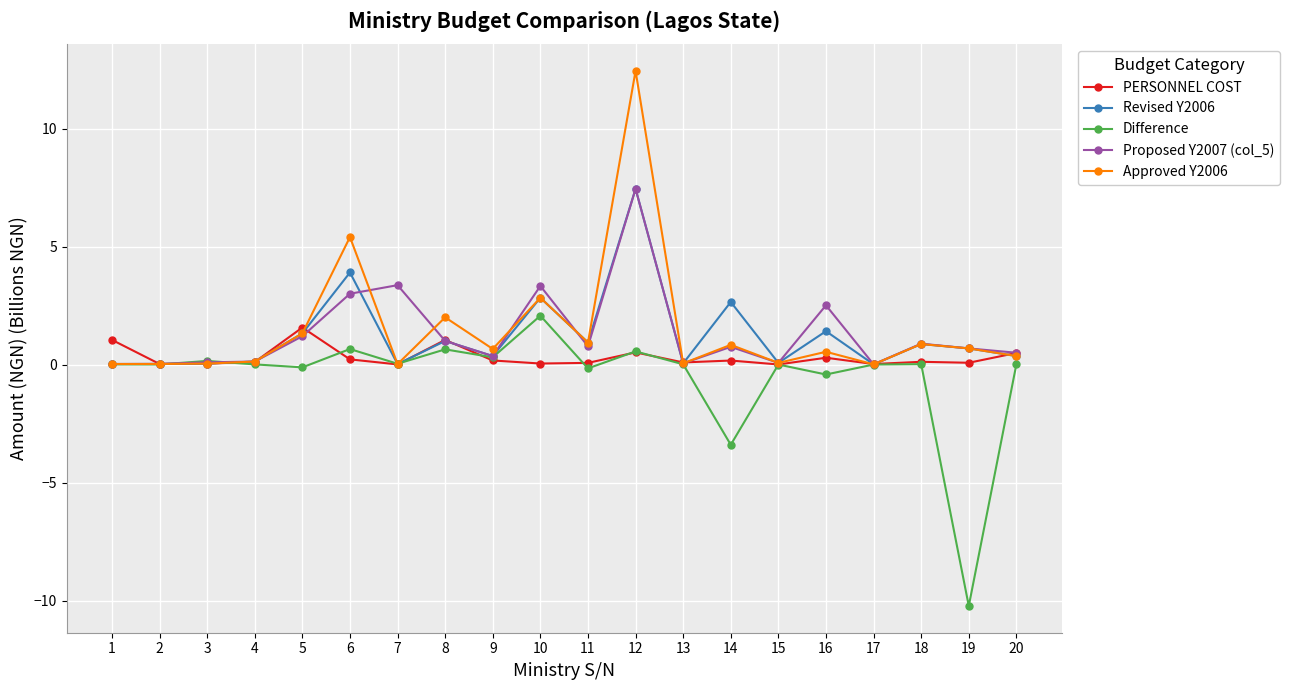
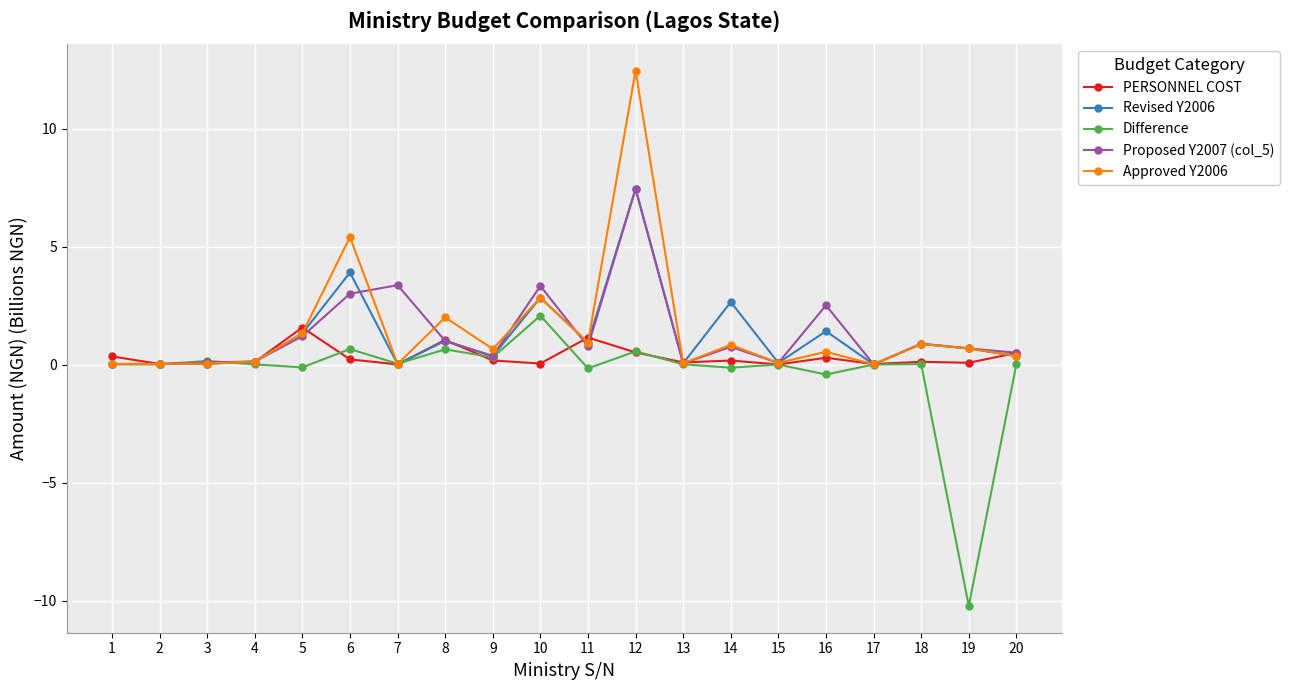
PERSONNEL COST, 1: 1.0 -> 0.3
PERSONNEL COST, 11: 0.1 -> 1.1
Difference, 14: -3.4 -> -0.1
